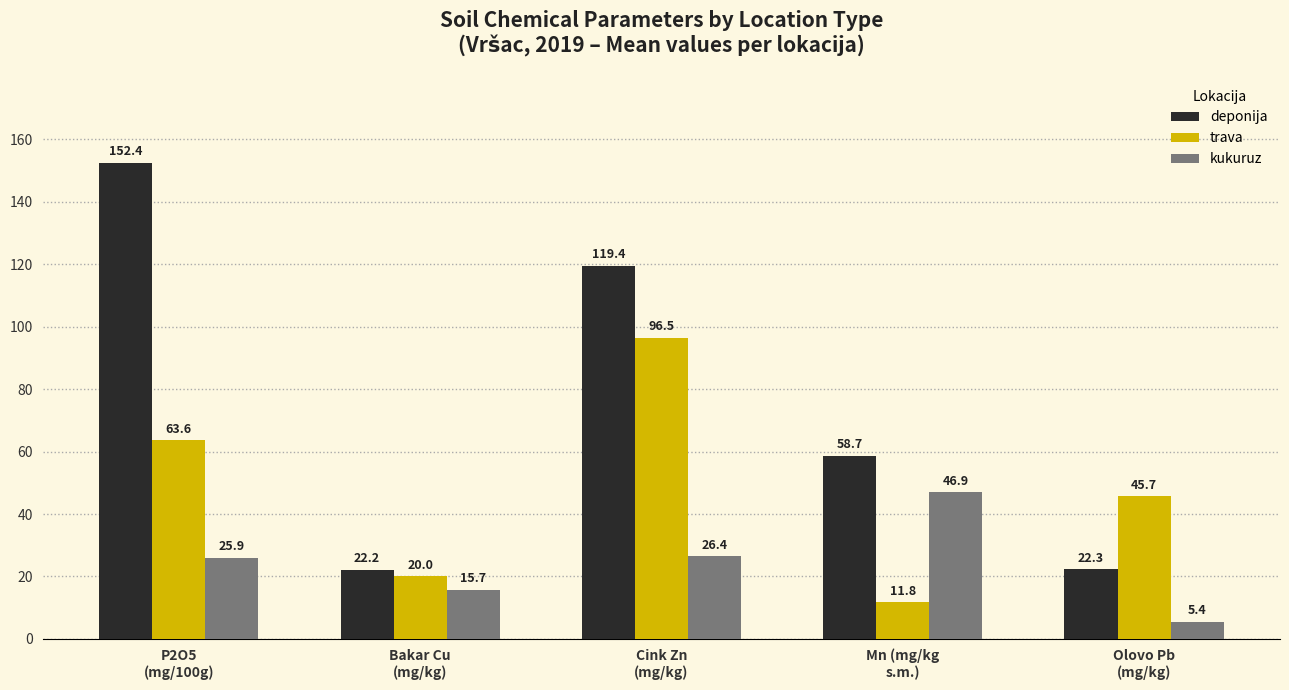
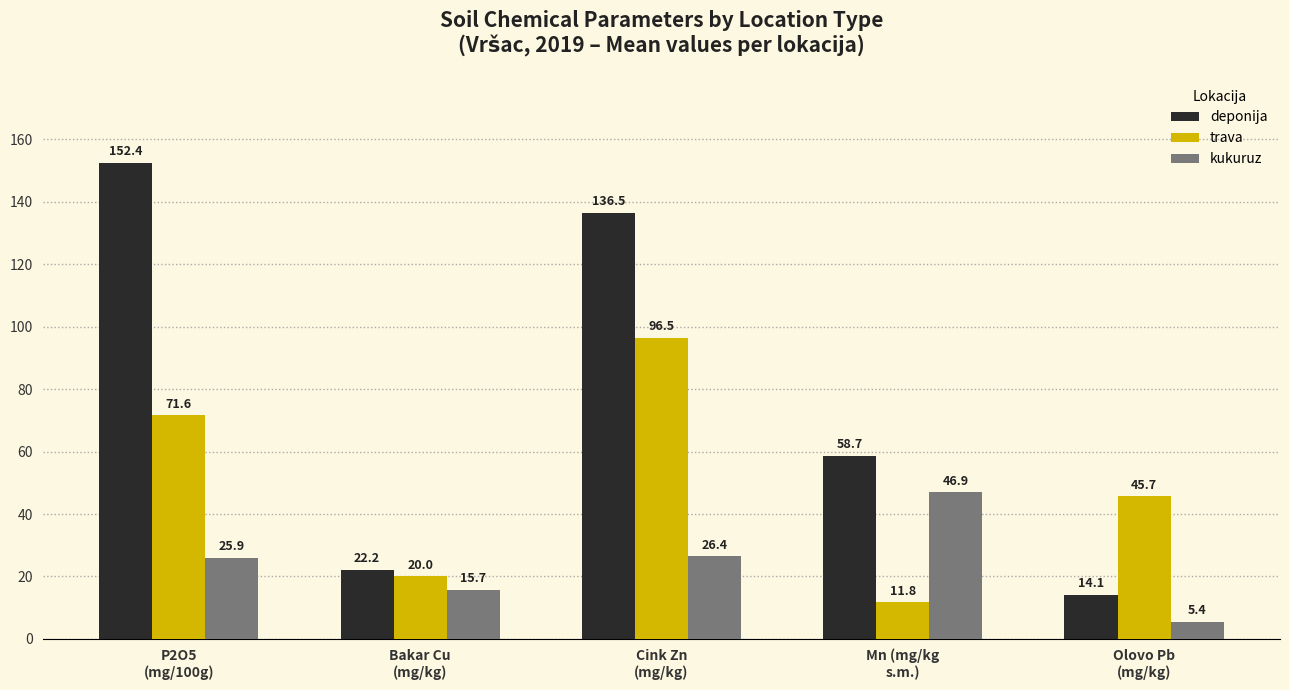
trava, P2O5 (mg/100g): 63.6 -> 71.6
deponija, Cink Zn (mg/kg): 119.4 -> 136.5
deponija, Olovo Pb (mg/kg): 22.3 -> 14.1
